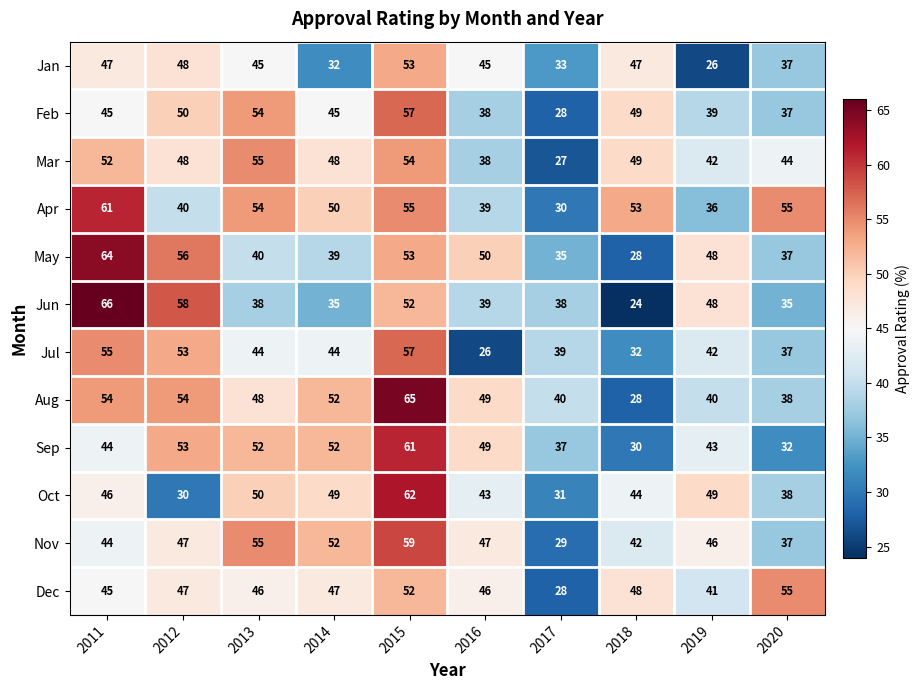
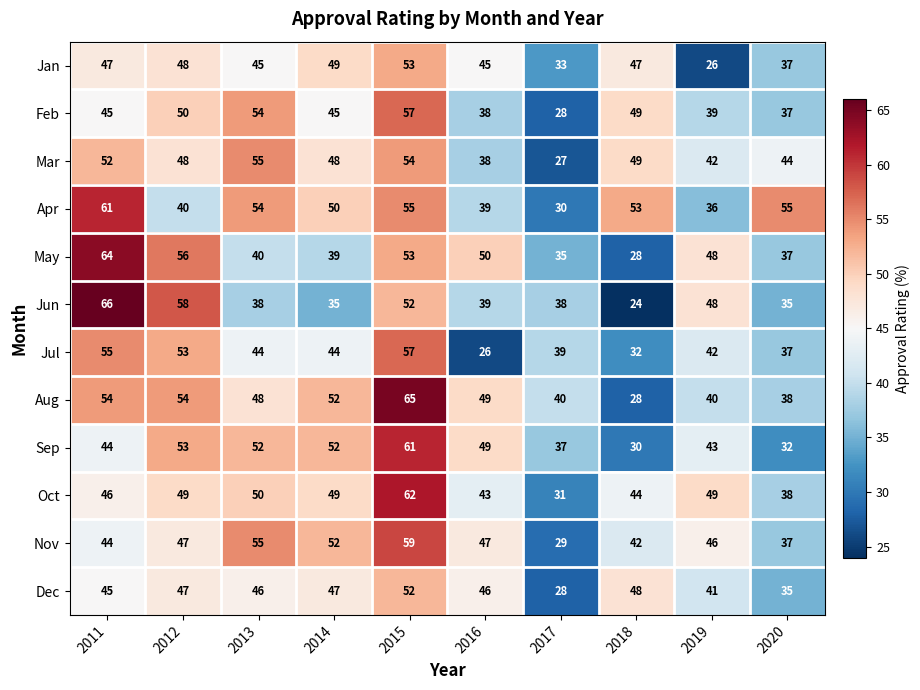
Jan, 2014: 32 -> 49
Oct, 2012: 30 -> 49
Dec, 2020: 55 -> 35
